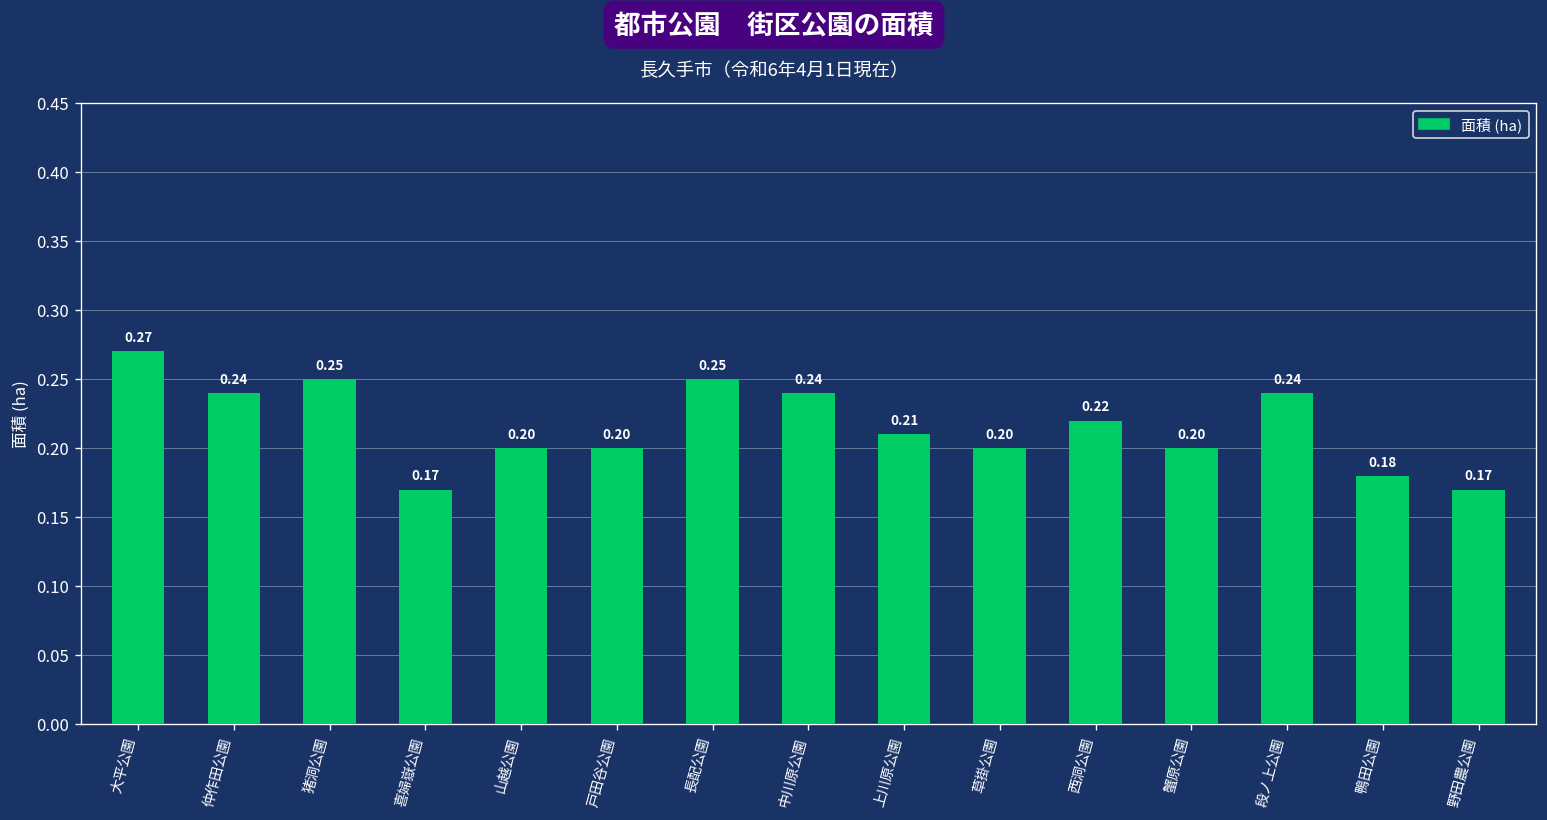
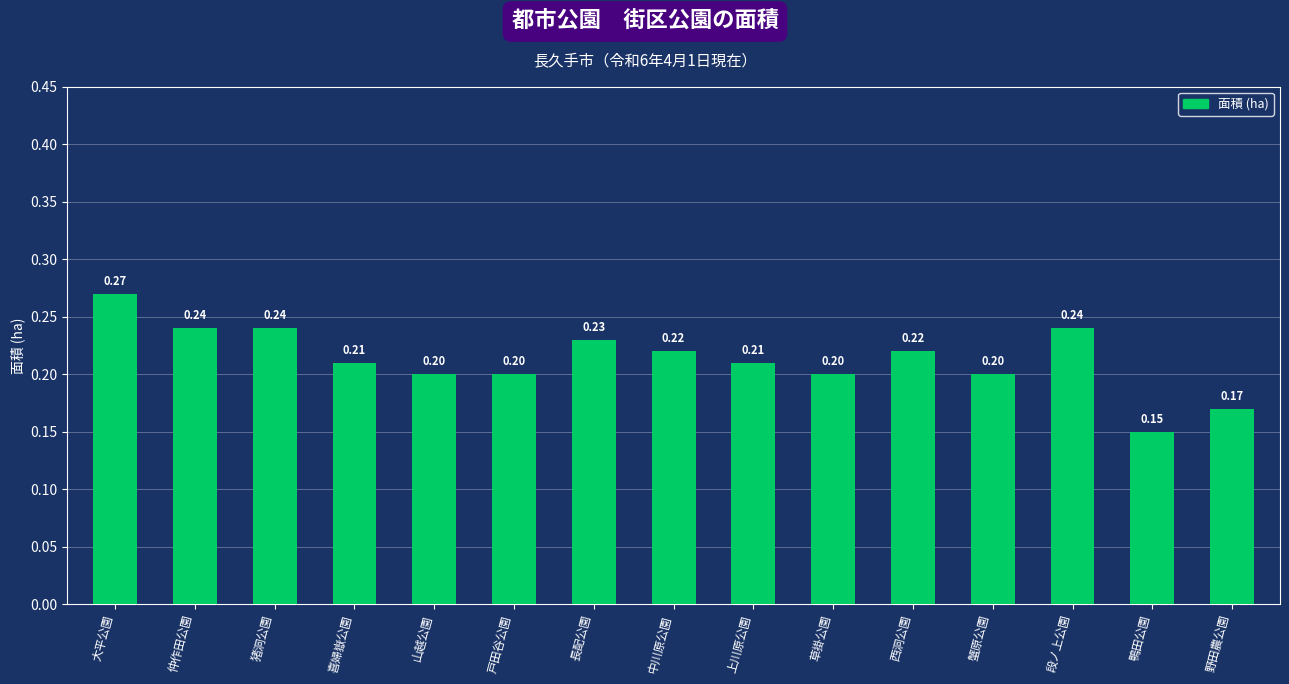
猪洞公園: 0.25 -> 0.24
喜婦嶽公園: 0.17 -> 0.21
長配公園: 0.25 -> 0.23
中川原公園: 0.24 -> 0.22
鴨田公園: 0.18 -> 0.15
